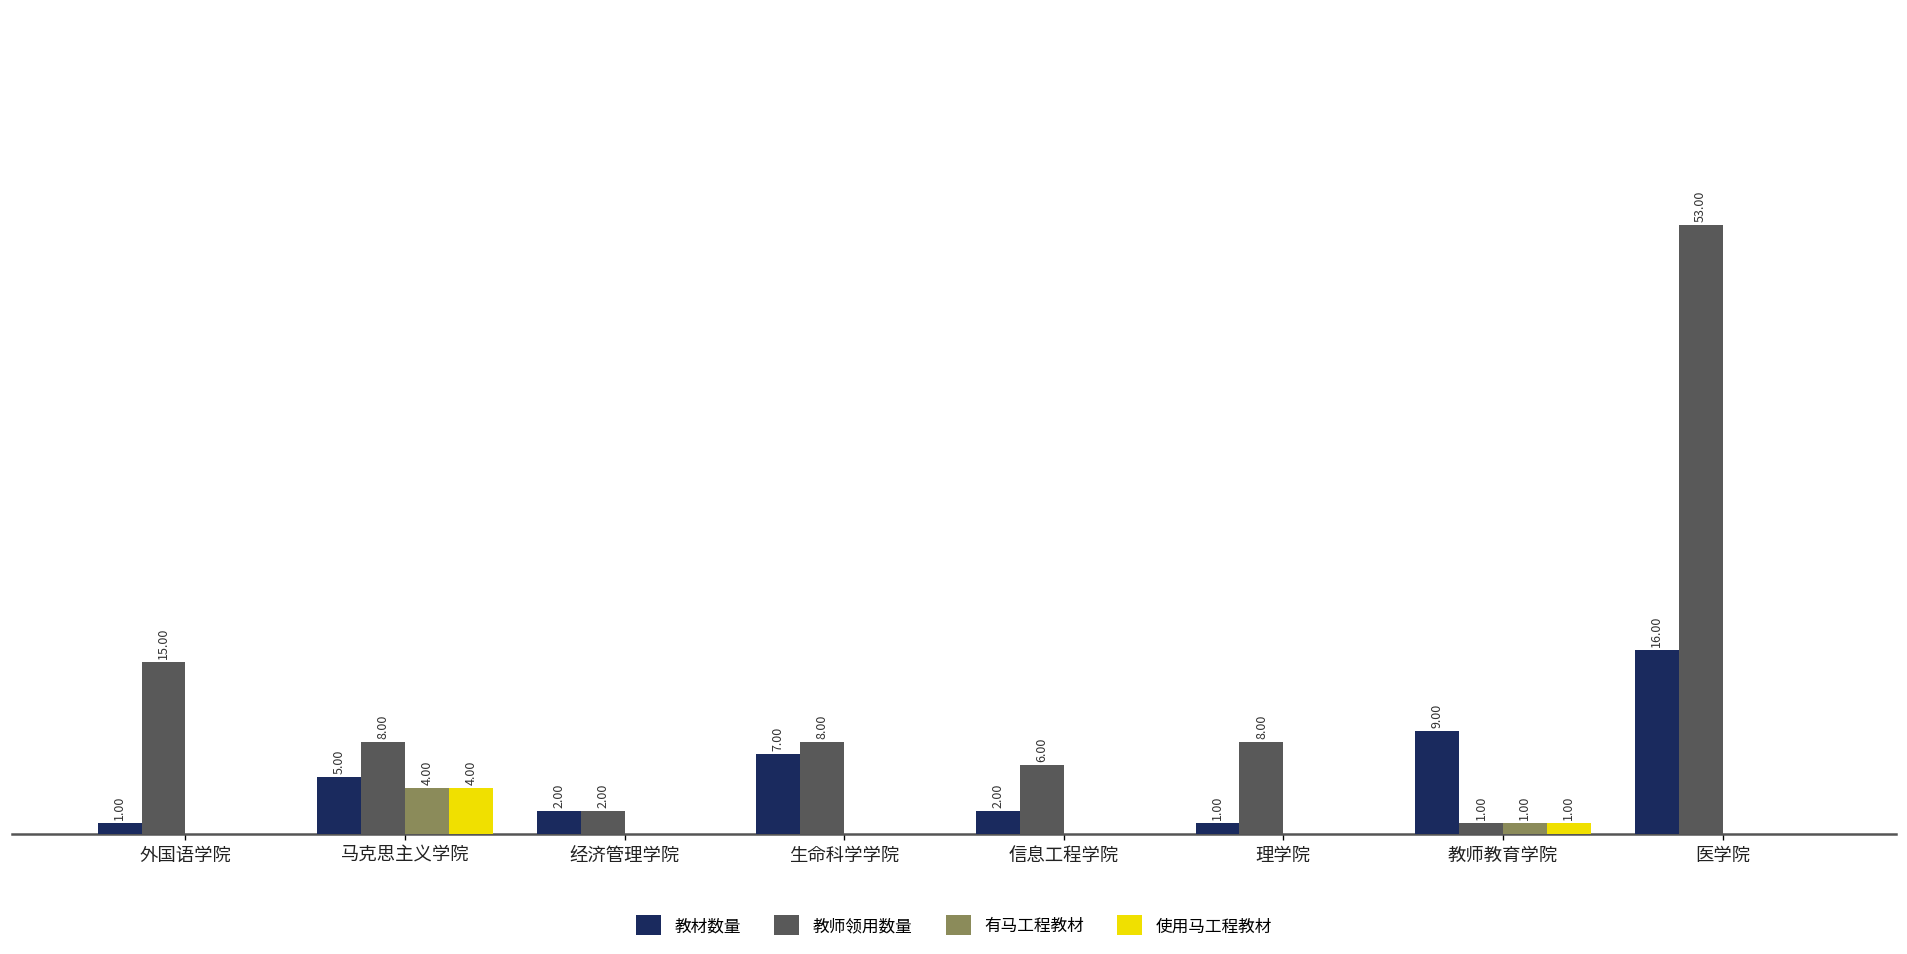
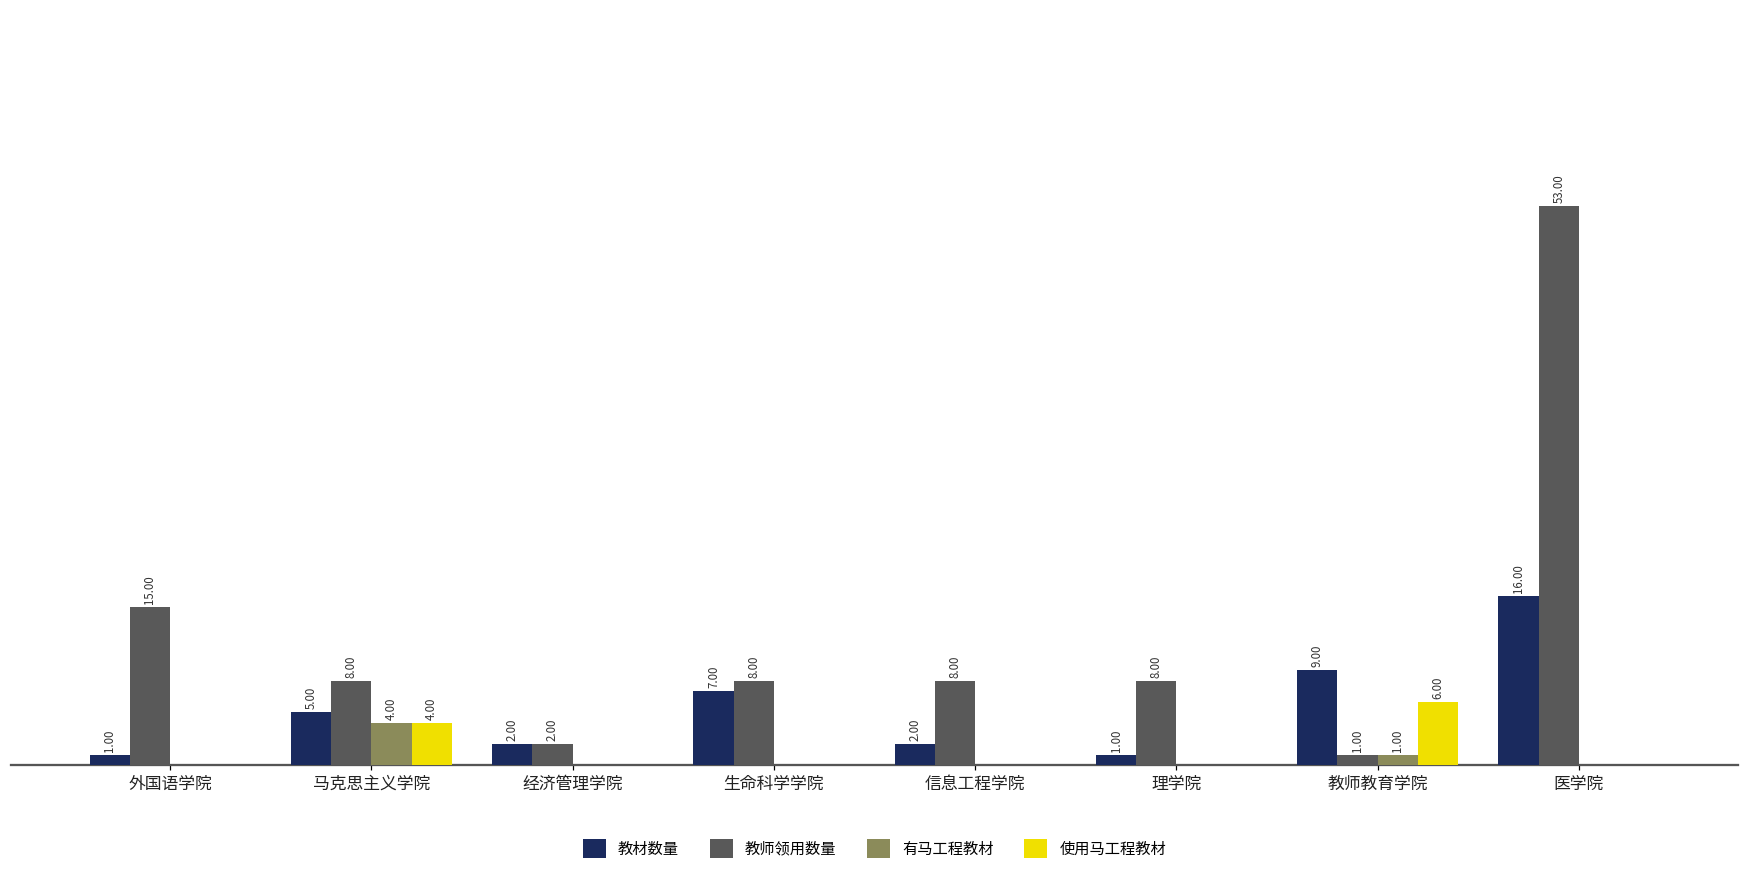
教师领用数量, 信息工程学院: 6.00 -> 8.00
使用马工程教材, 教师教育学院: 1.00 -> 6.00
